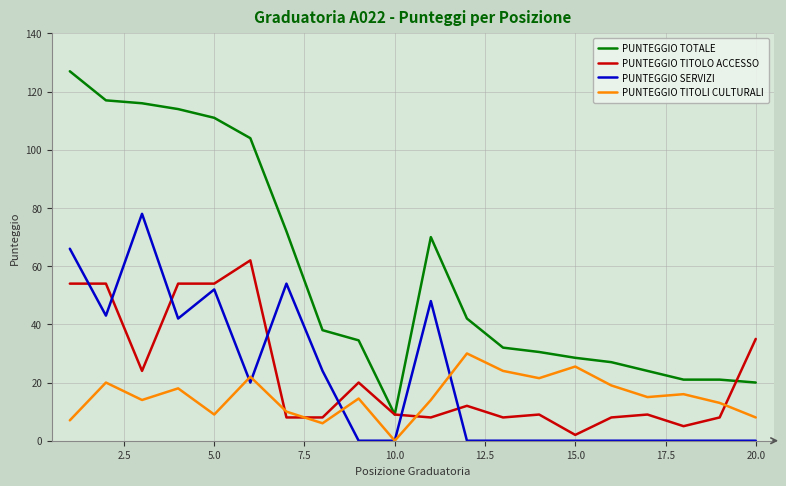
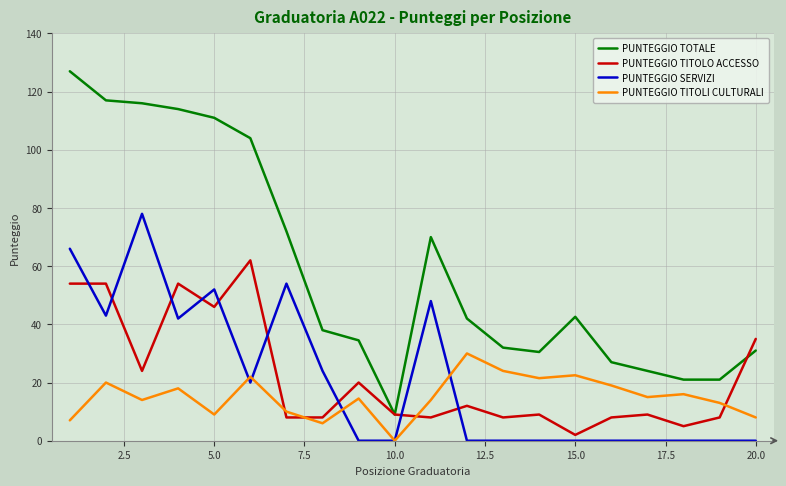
PUNTEGGIO TITOLO ACCESSO, 5.0: 54 -> 46
PUNTEGGIO TOTALE, 15.0: 29 -> 43
PUNTEGGIO TITOLI CULTURALI, 15.0: 26 -> 23
PUNTEGGIO TOTALE, 20.0: 20 -> 31
